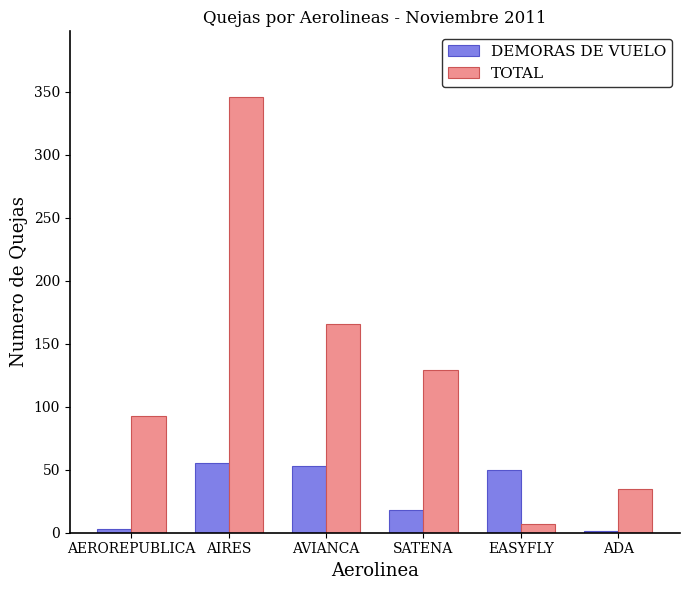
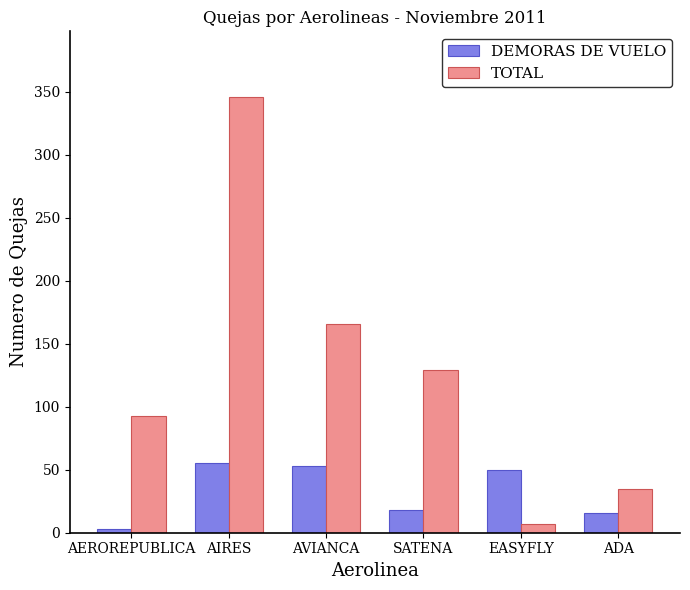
DEMORAS DE VUELO, ADA: 1 -> 16
